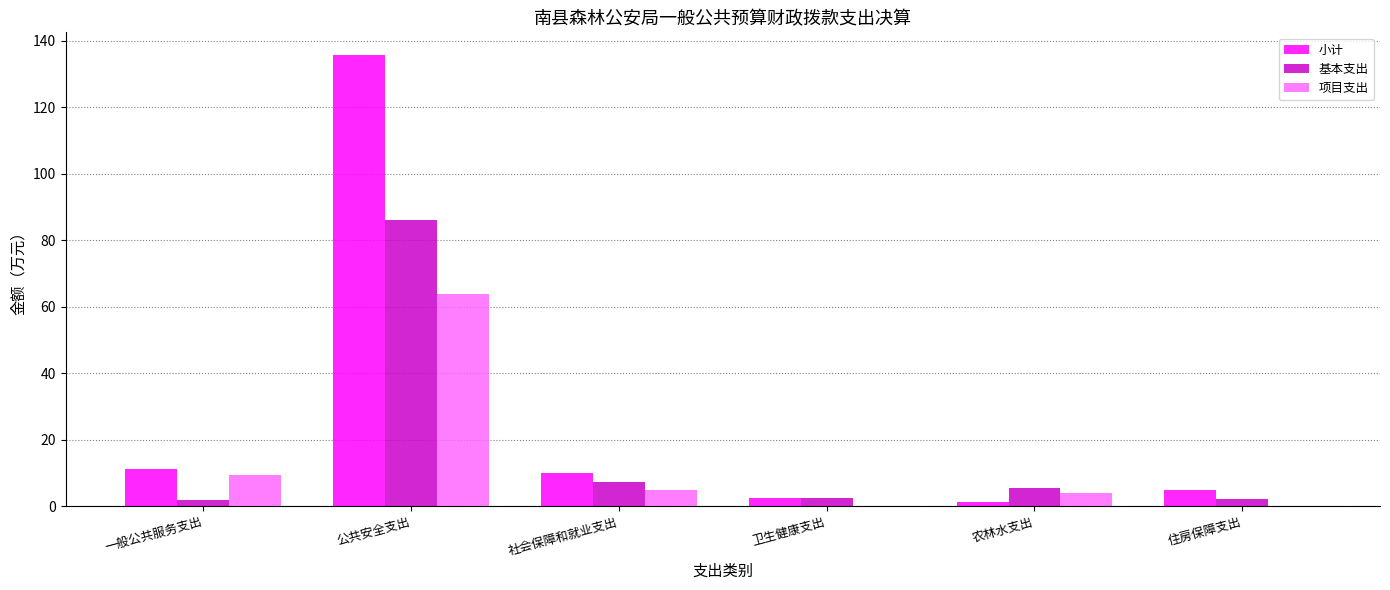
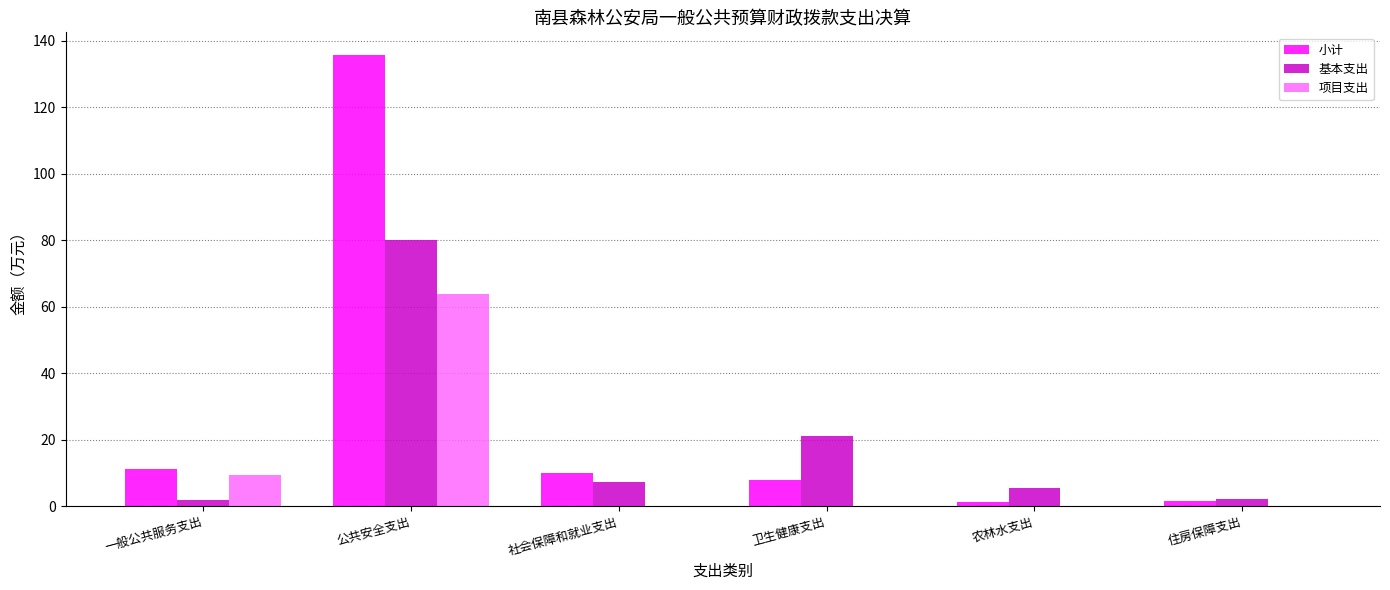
基本支出, 公共安全支出: 86 -> 80
项目支出, 社会保障和就业支出: 5 -> 0
小计, 卫生健康支出: 2 -> 8
基本支出, 卫生健康支出: 2 -> 21
项目支出, 农林水支出: 4 -> 0
小计, 住房保障支出: 5 -> 1
